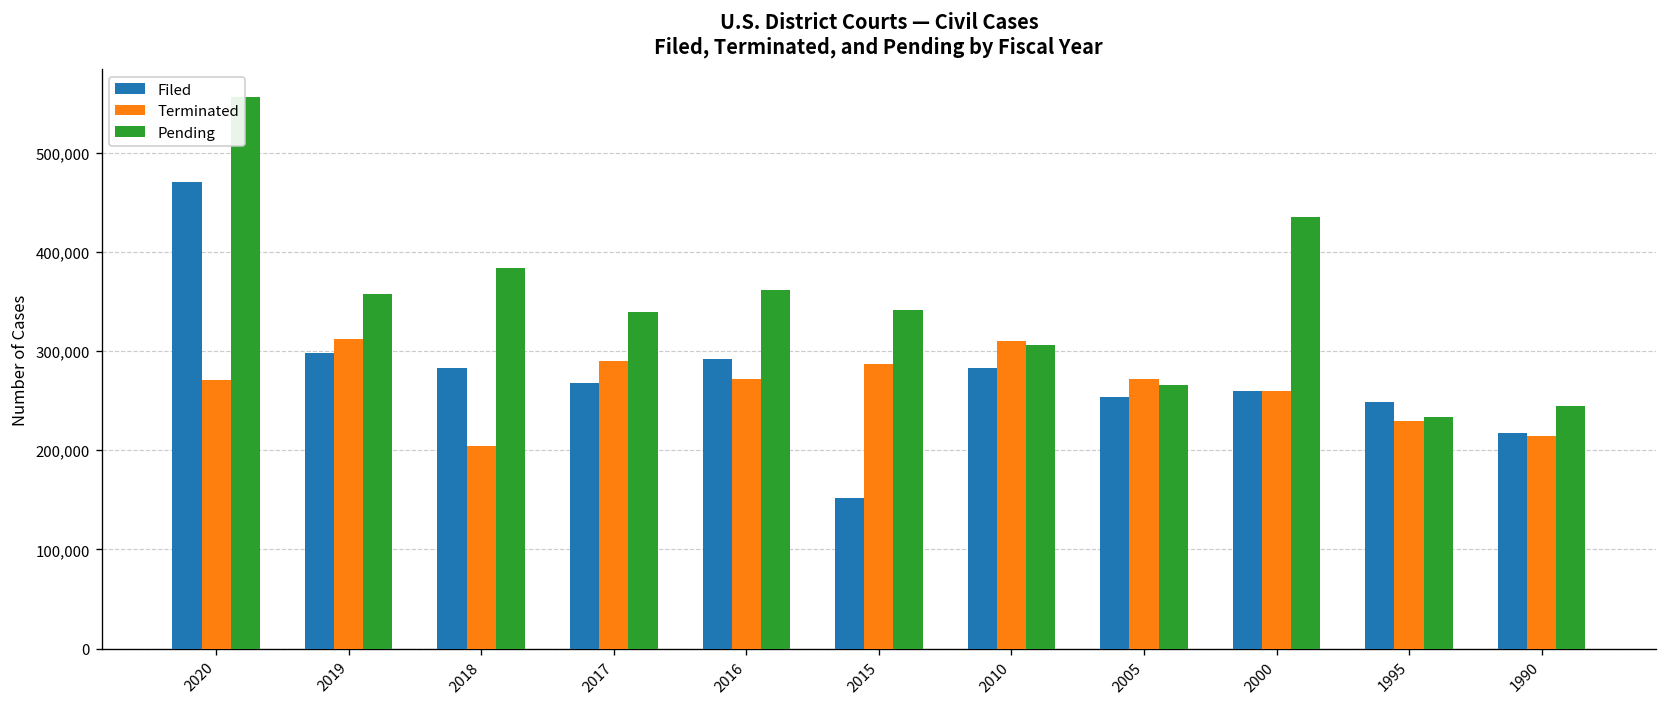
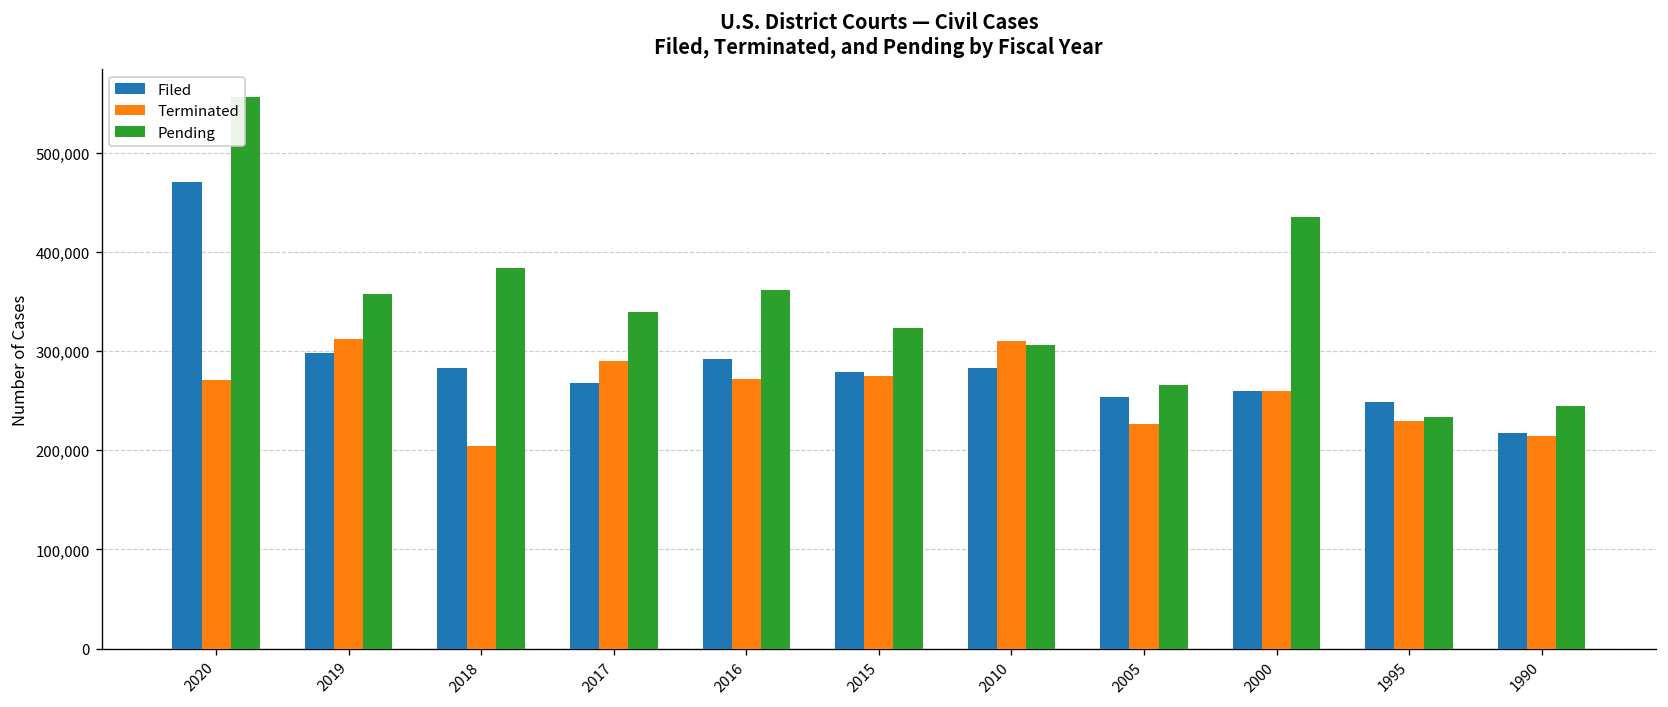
Filed, 2015: 150,000 -> 280,000
Terminated, 2015: 290,000 -> 270,000
Pending, 2015: 340,000 -> 320,000
Terminated, 2005: 270,000 -> 230,000
